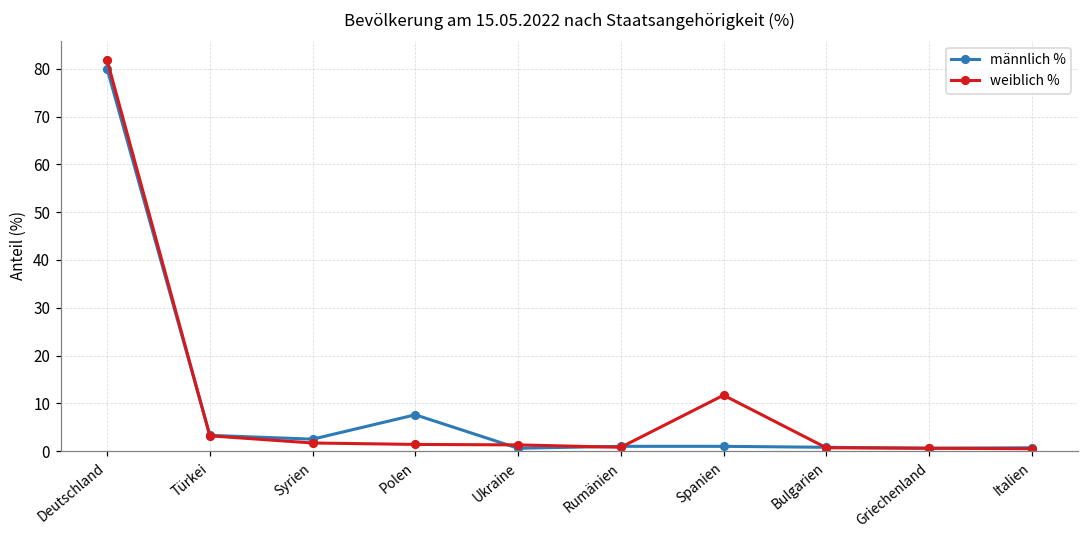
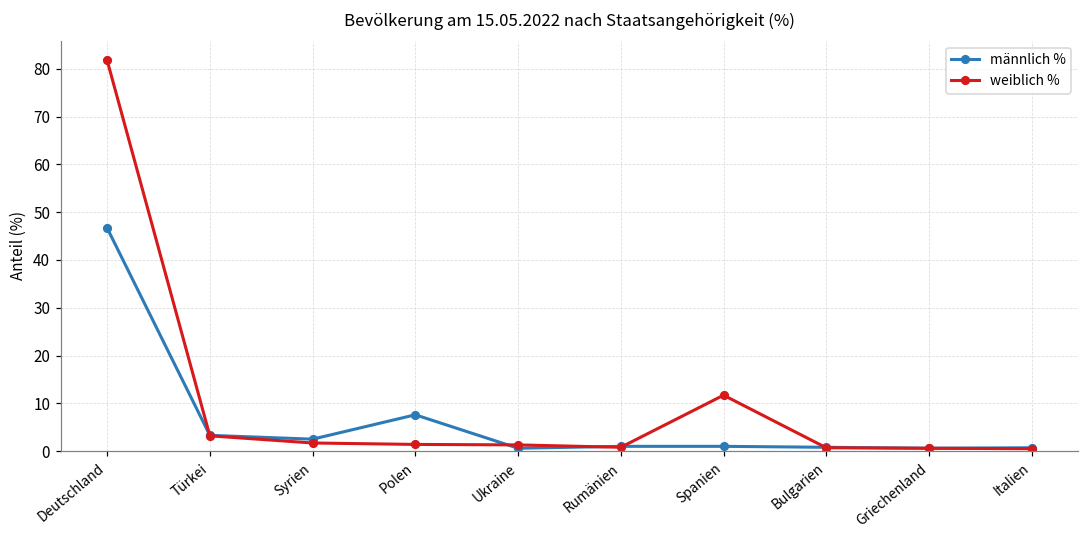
männlich %, Deutschland: 80 -> 47
